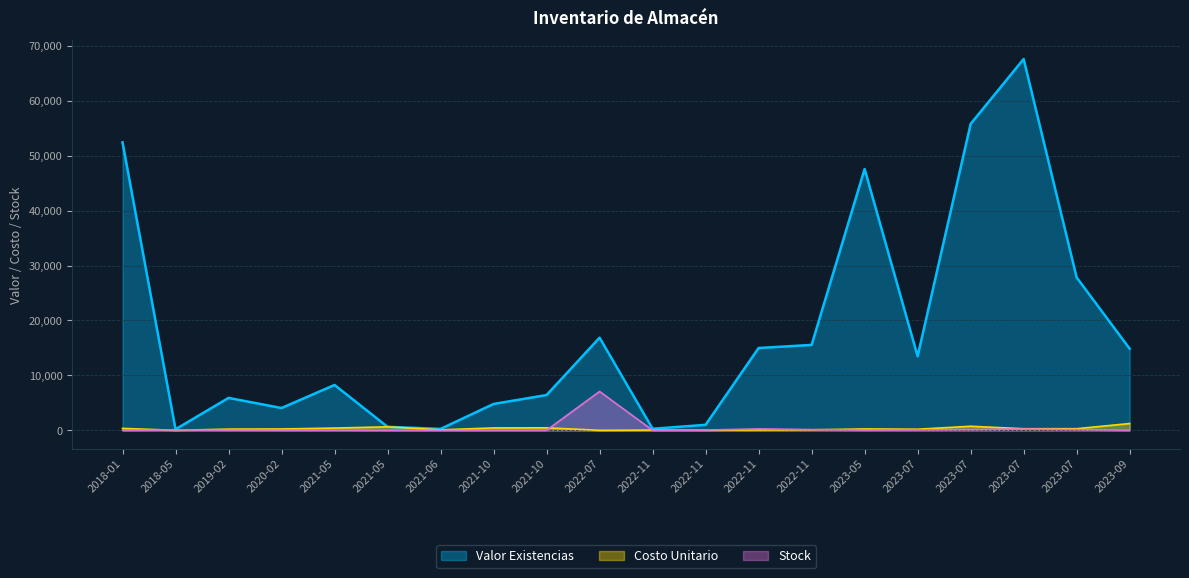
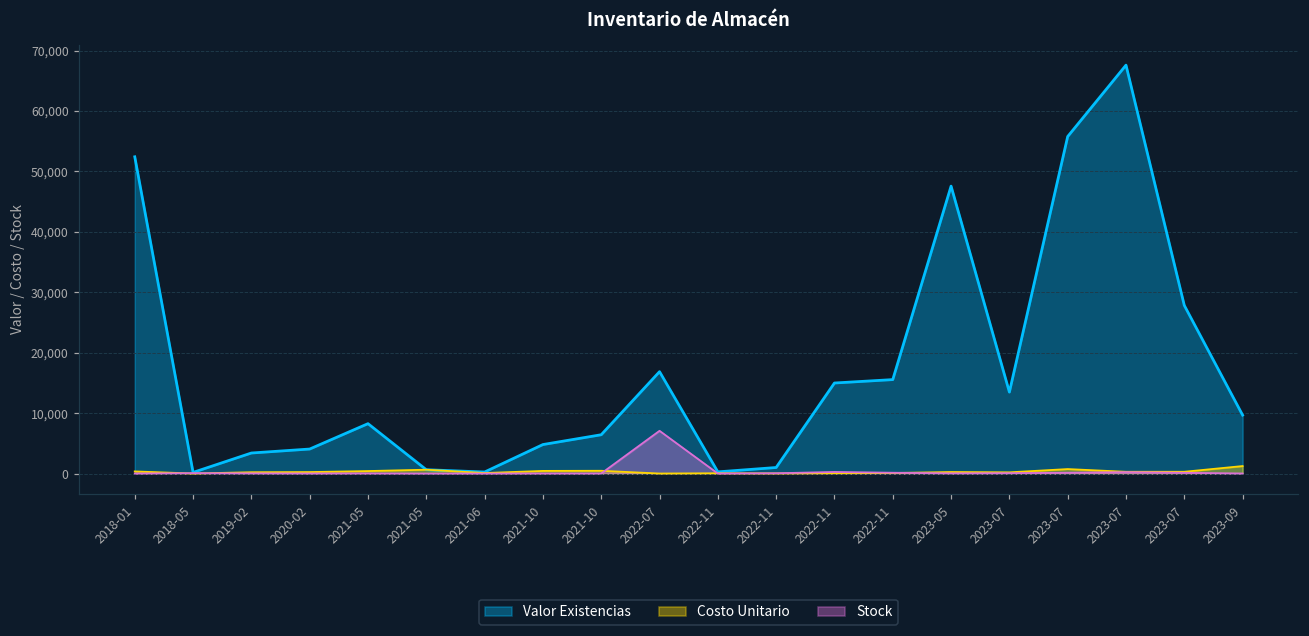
Valor Existencias, 2019-02: 6,000 -> 3,000
Valor Existencias, 2023-09: 15,000 -> 10,000
